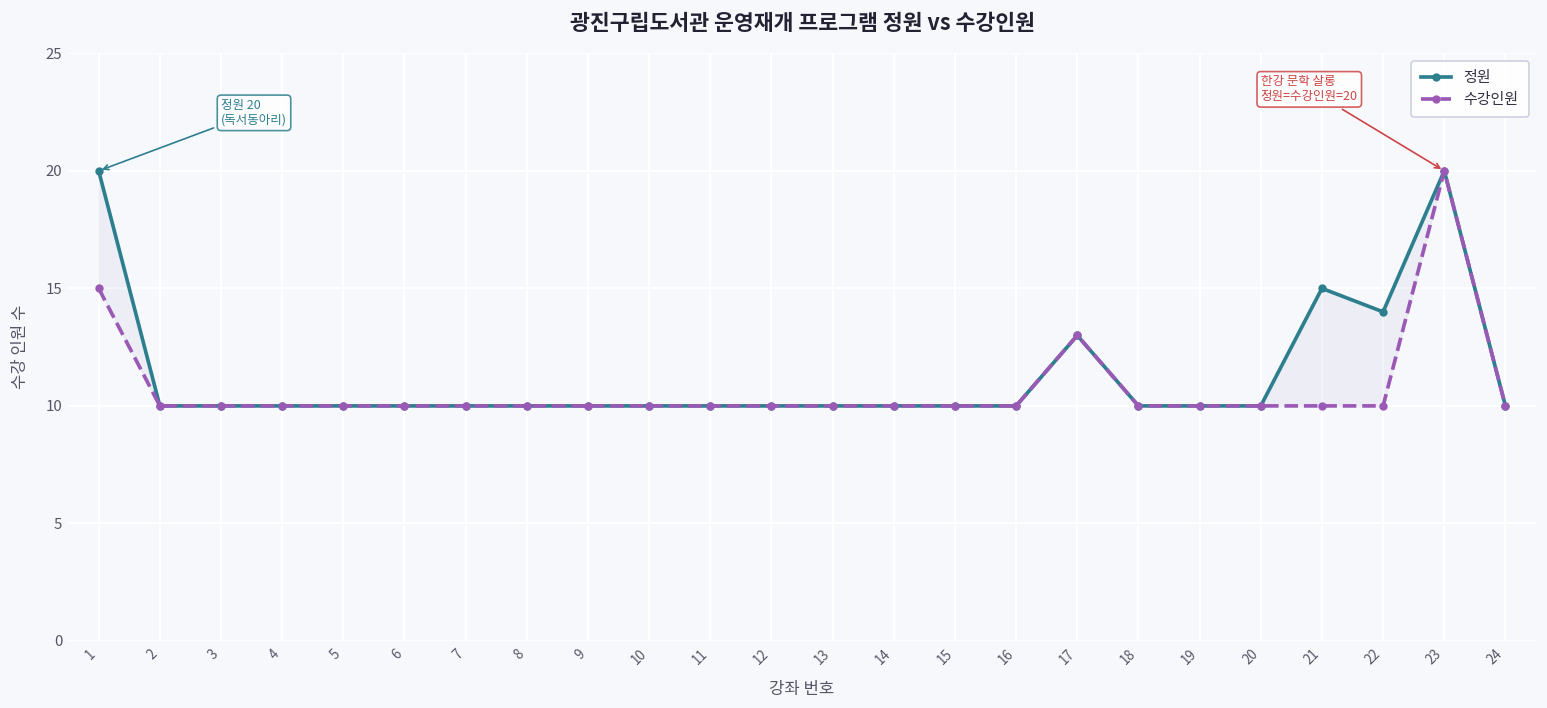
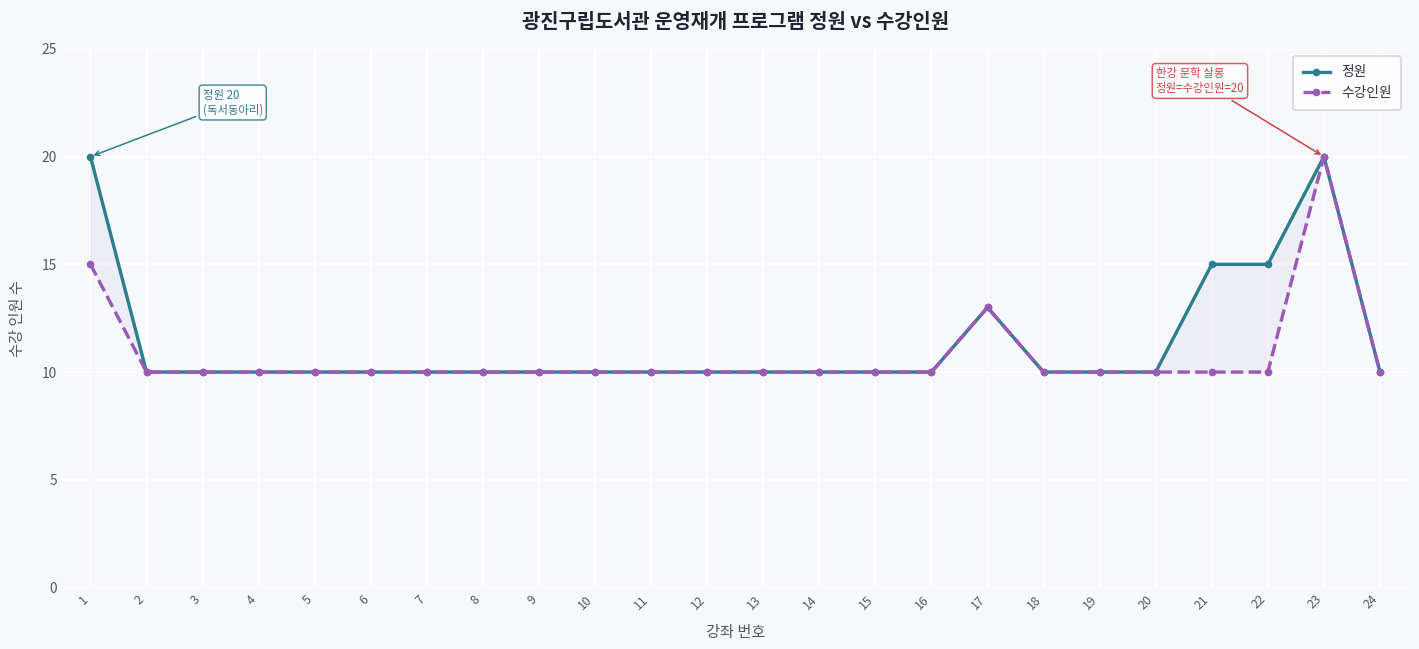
정원, 22: 14 -> 15
